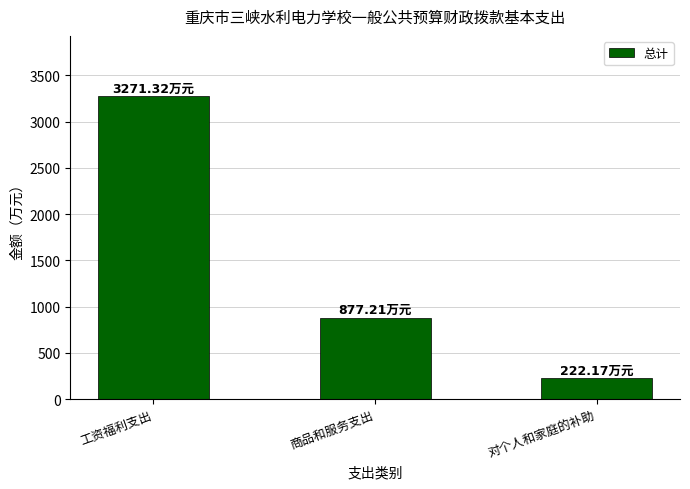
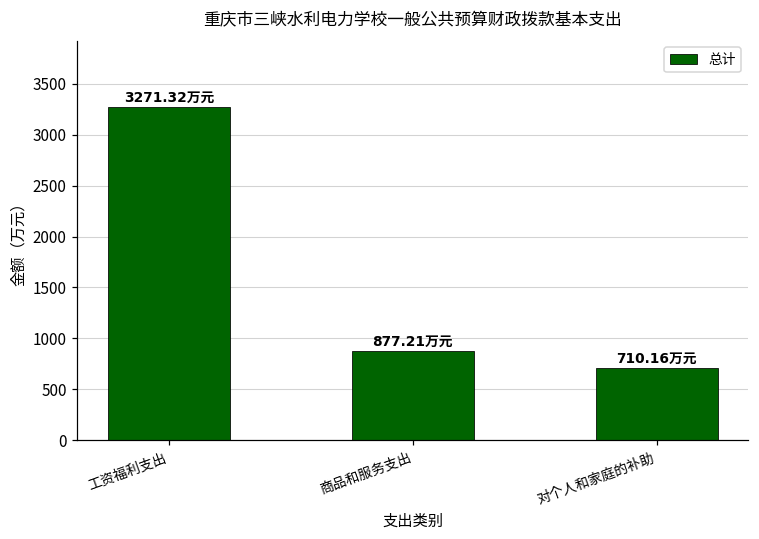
对个人和家庭的补助: 222.17 -> 710.16
